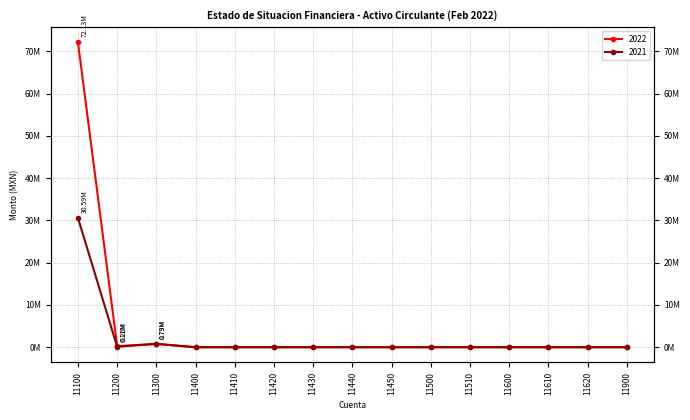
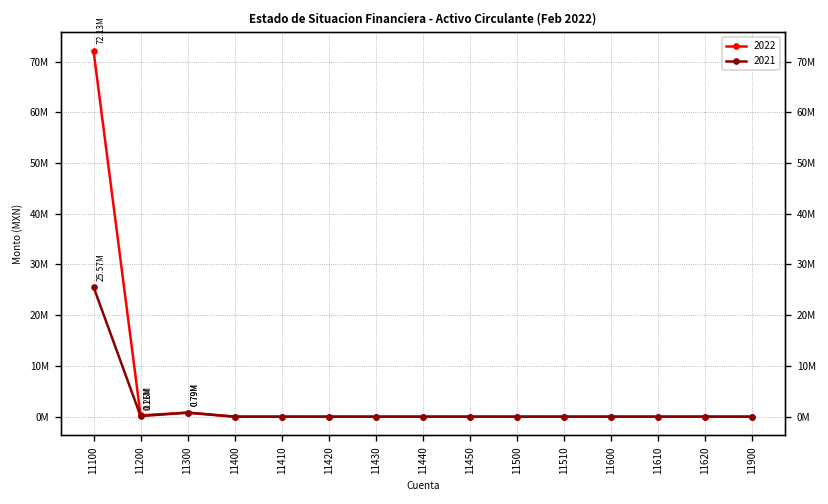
2021, 11100: 30.59M -> 25.57M
